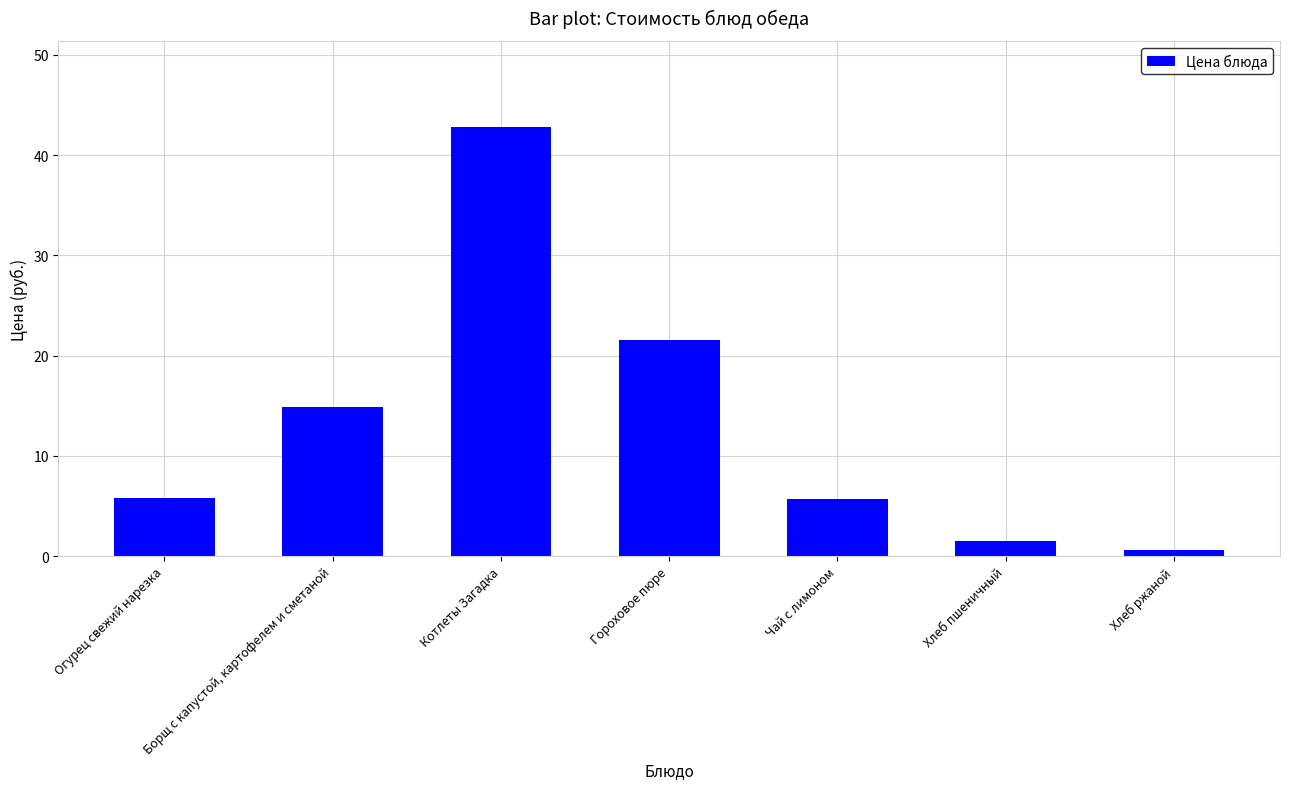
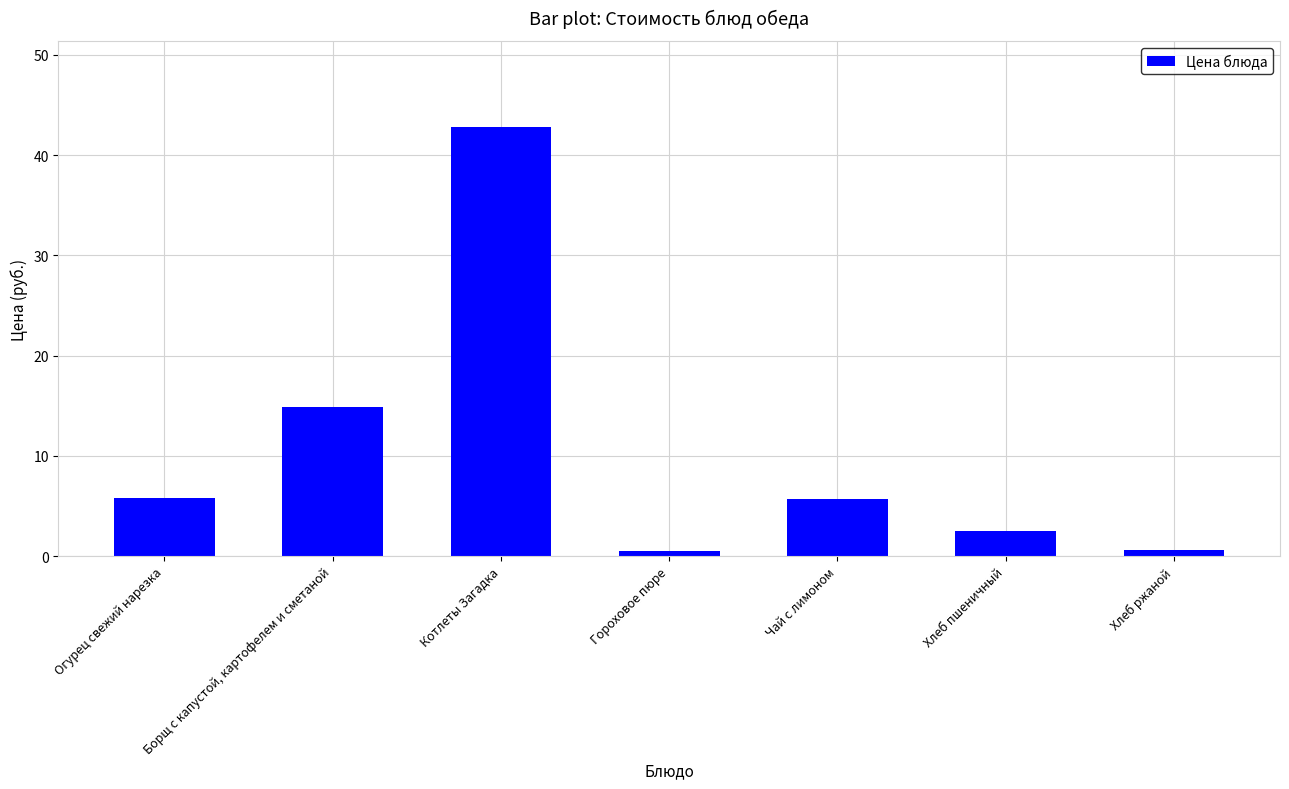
Гороховое пюре: 21.5 -> 0.6
Хлеб пшеничный: 1.5 -> 2.5
